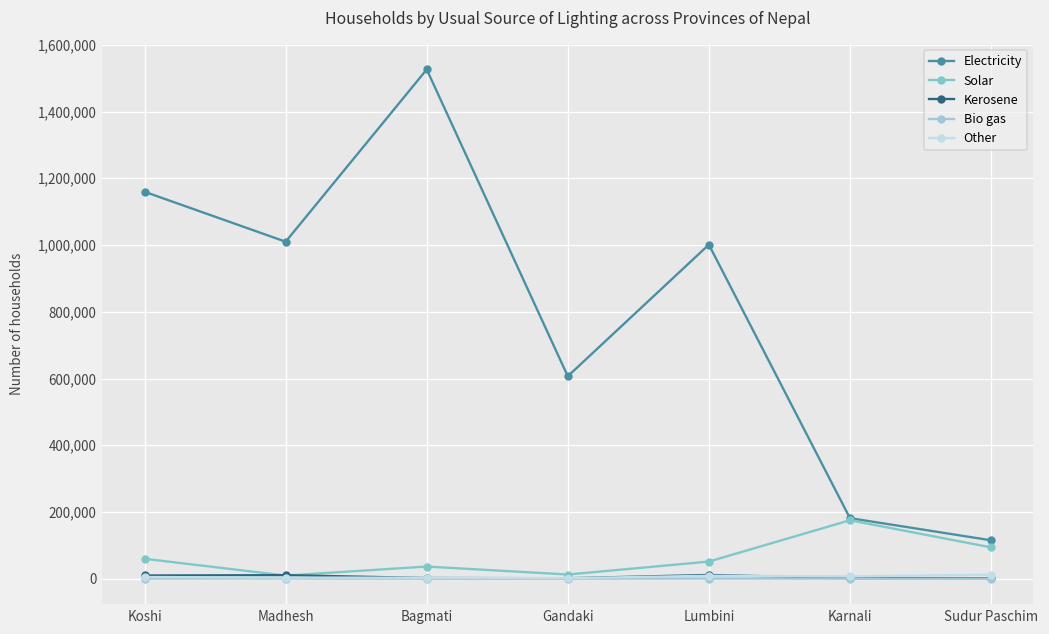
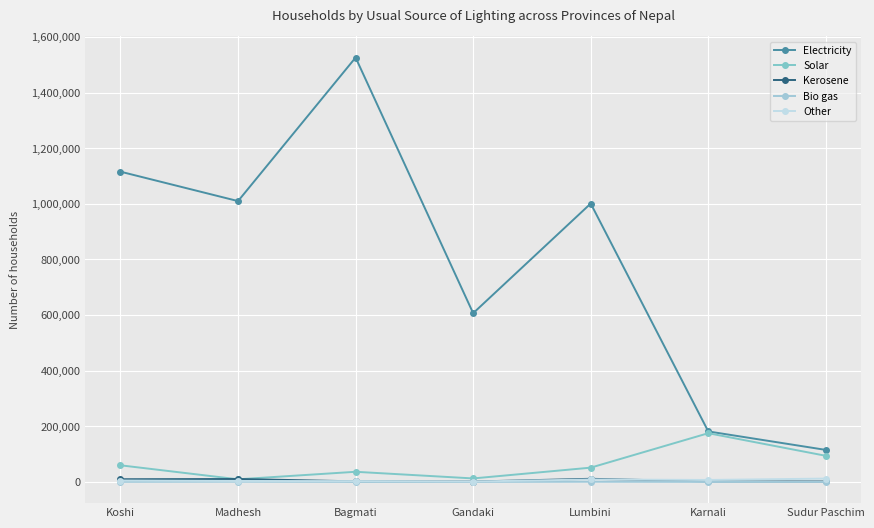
Electricity, Koshi: 1,160,000 -> 1,120,000
